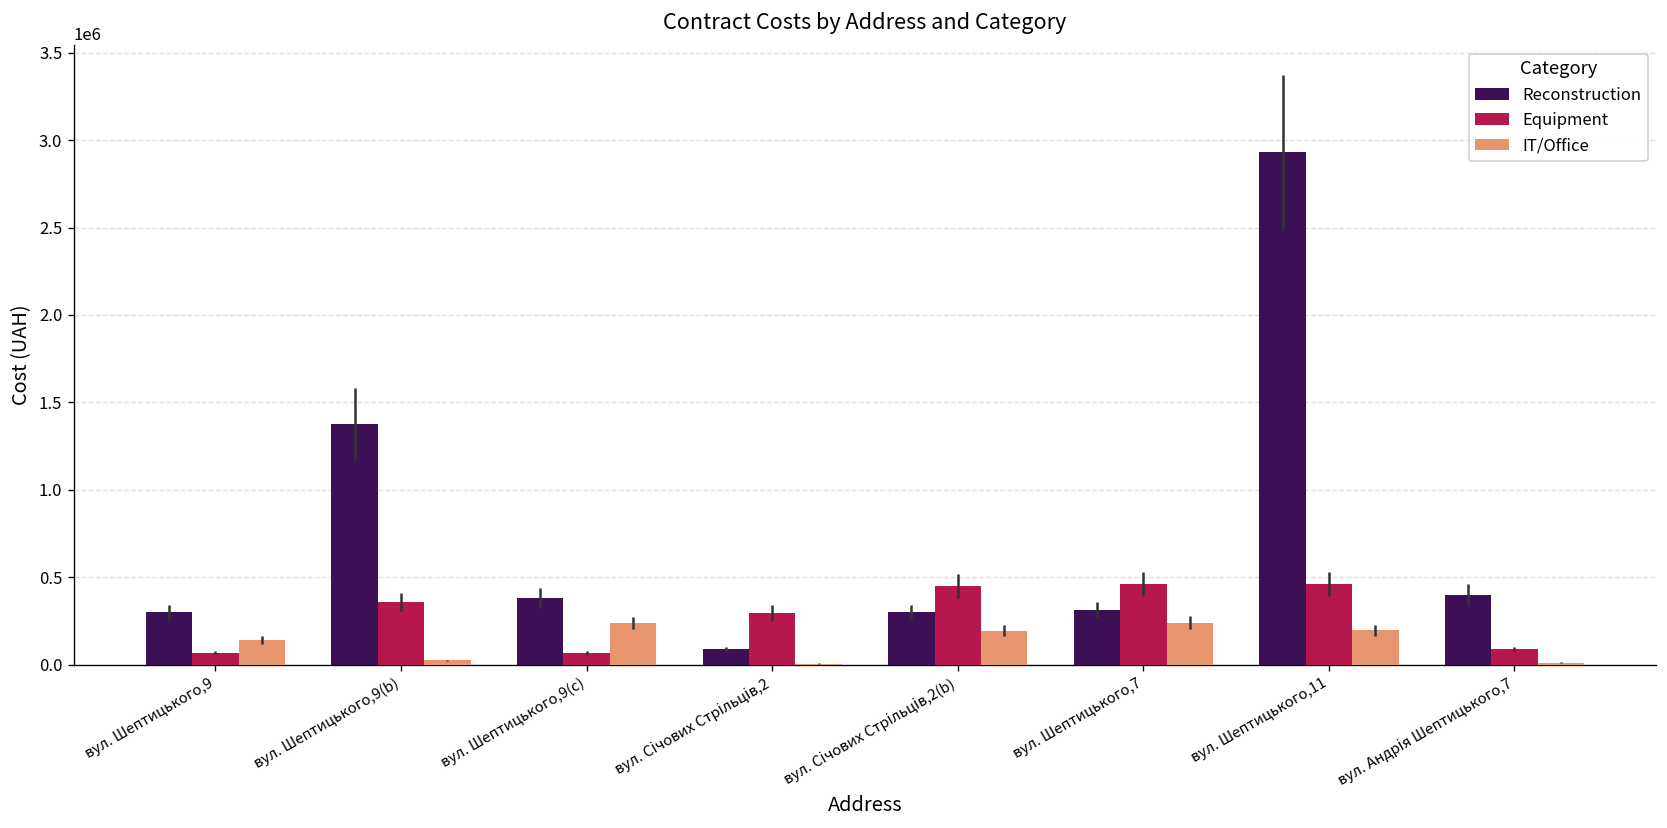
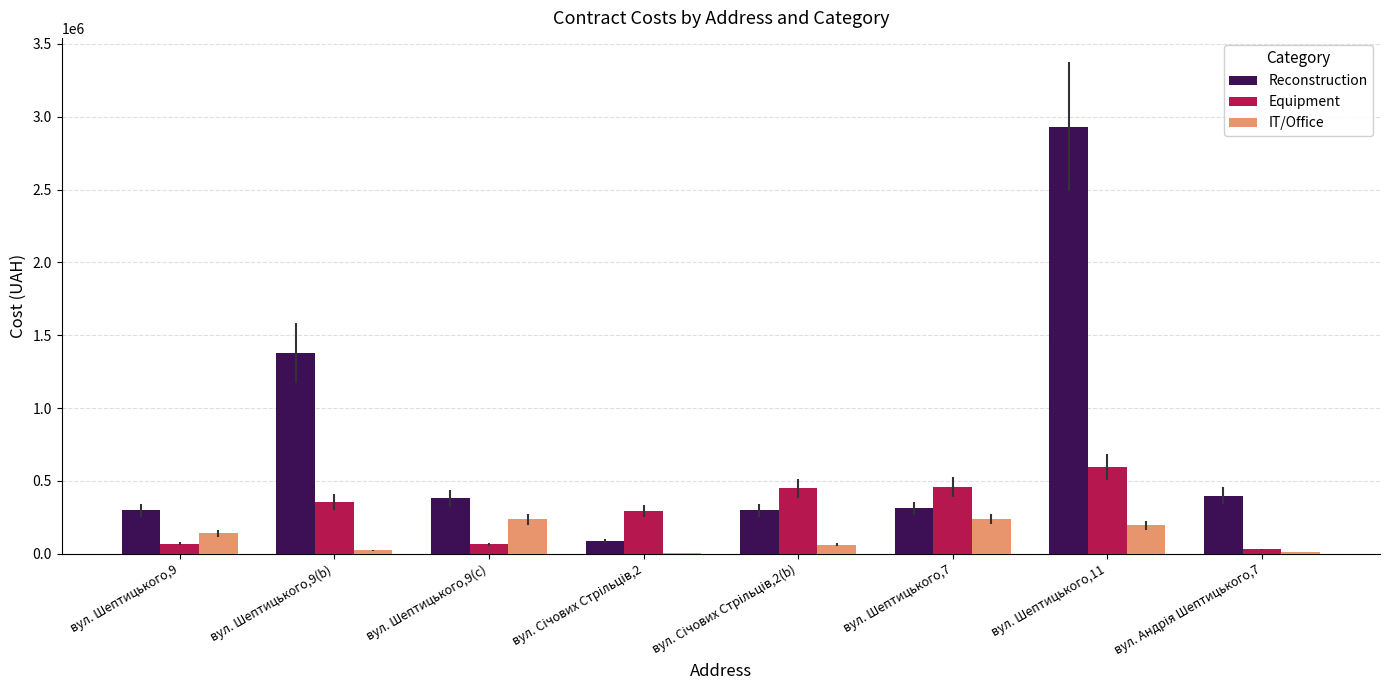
IT/Office, вул. Січових Стрільців,2(b): 190000 -> 60000
Equipment, вул. Шептицького,11: 460000 -> 590000
Equipment, вул. Андрія Шептицького,7: 90000 -> 30000
